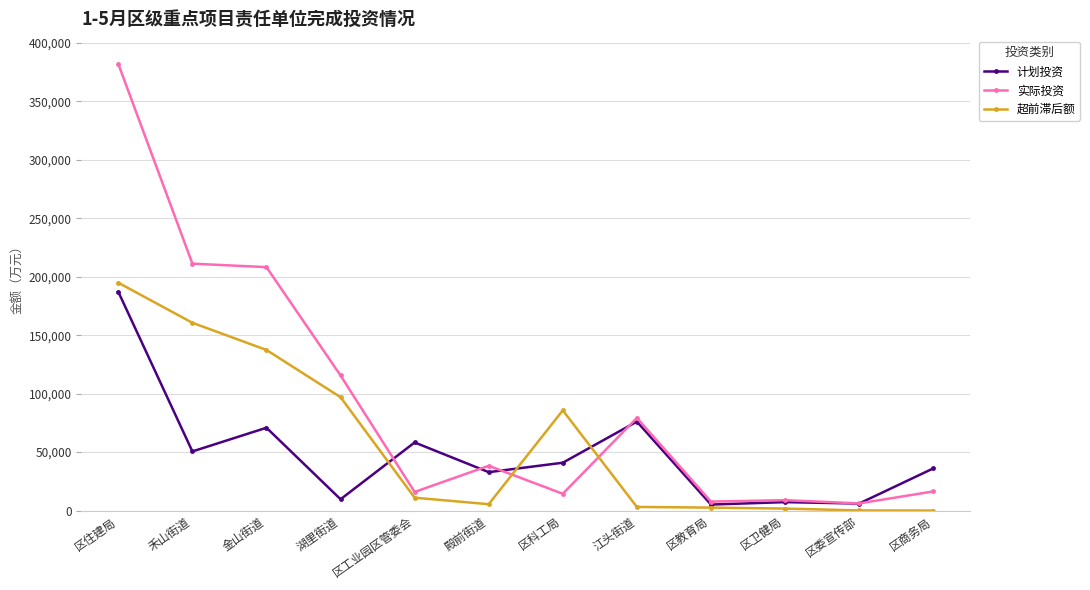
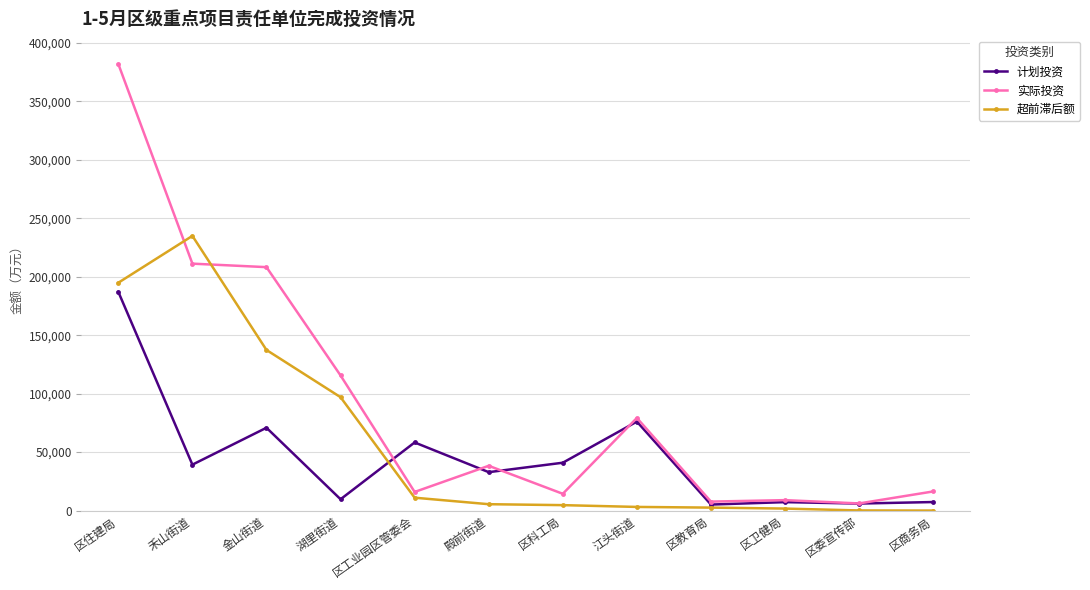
计划投资, 禾山街道: 51,000 -> 39,000
超前滞后额, 禾山街道: 161,000 -> 235,000
超前滞后额, 区科工局: 86,000 -> 5,000
计划投资, 区商务局: 36,000 -> 7,000
